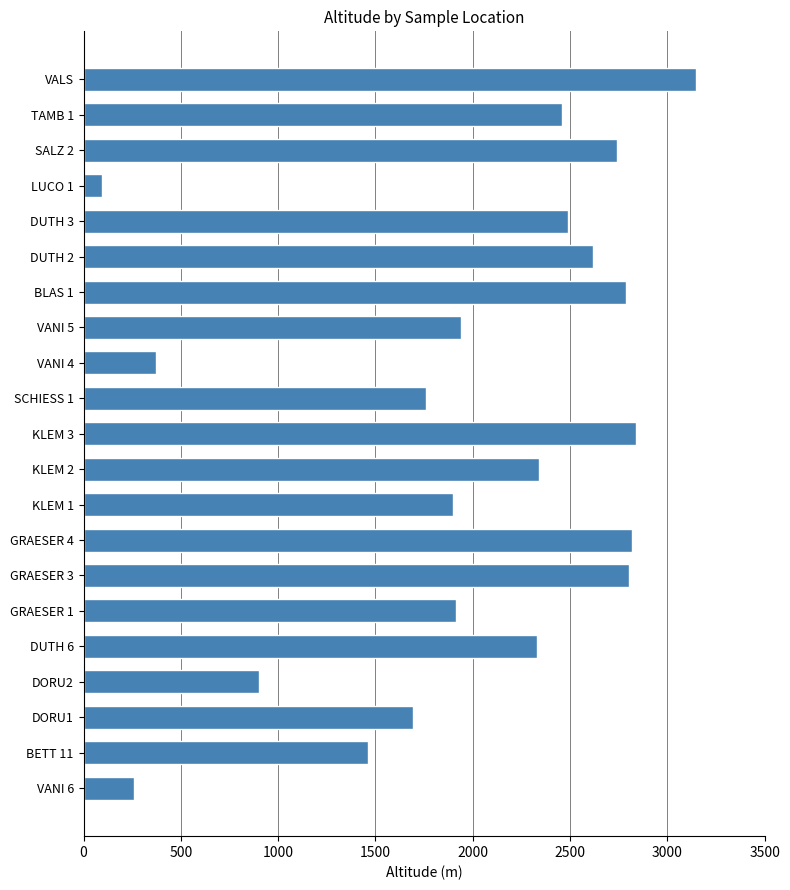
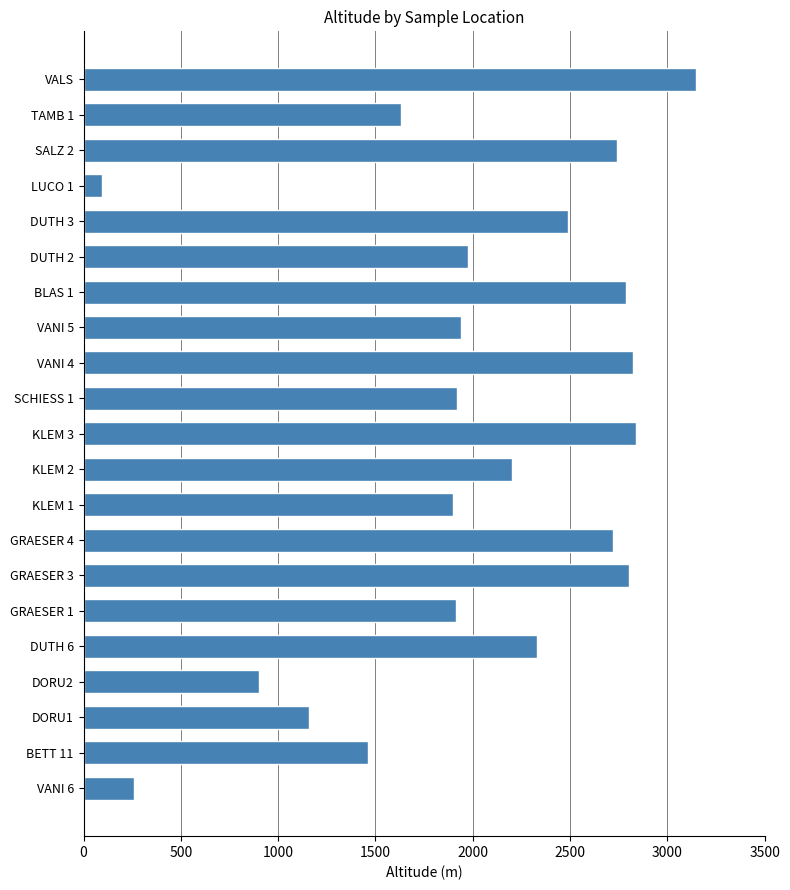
TAMB 1: 2460 -> 1630
DUTH 2: 2620 -> 1980
VANI 4: 370 -> 2820
SCHIESS 1: 1760 -> 1920
KLEM 2: 2340 -> 2200
GRAESER 4: 2820 -> 2720
DORU1: 1690 -> 1160
